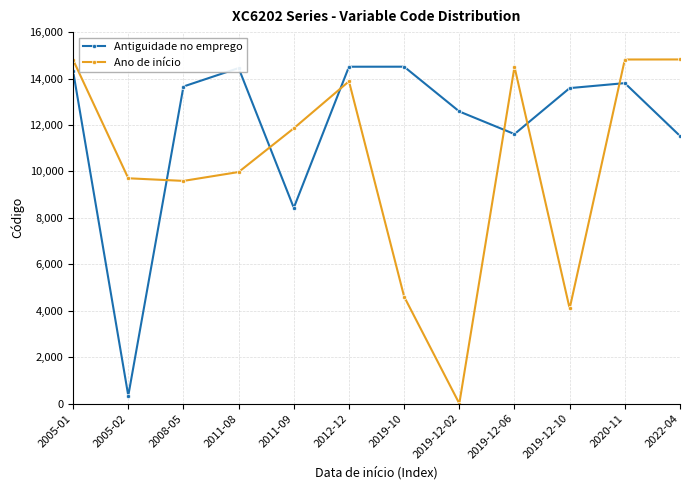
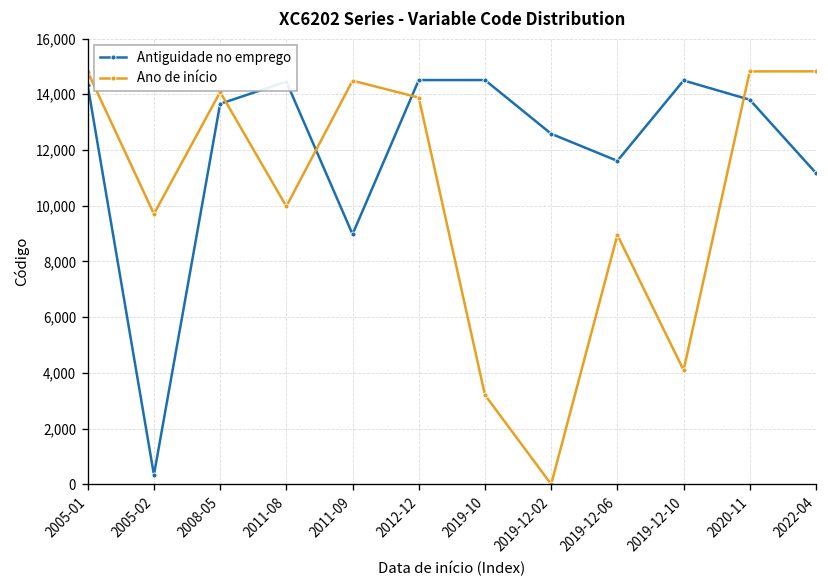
Ano de início, 2008-05: 9,600 -> 14,100
Antiguidade no emprego, 2011-09: 8,400 -> 9,000
Ano de início, 2011-09: 11,900 -> 14,500
Ano de início, 2019-10: 4,600 -> 3,200
Ano de início, 2019-12-06: 14,500 -> 9,000
Antiguidade no emprego, 2019-12-10: 13,600 -> 14,500
Antiguidade no emprego, 2022-04: 11,500 -> 11,200
